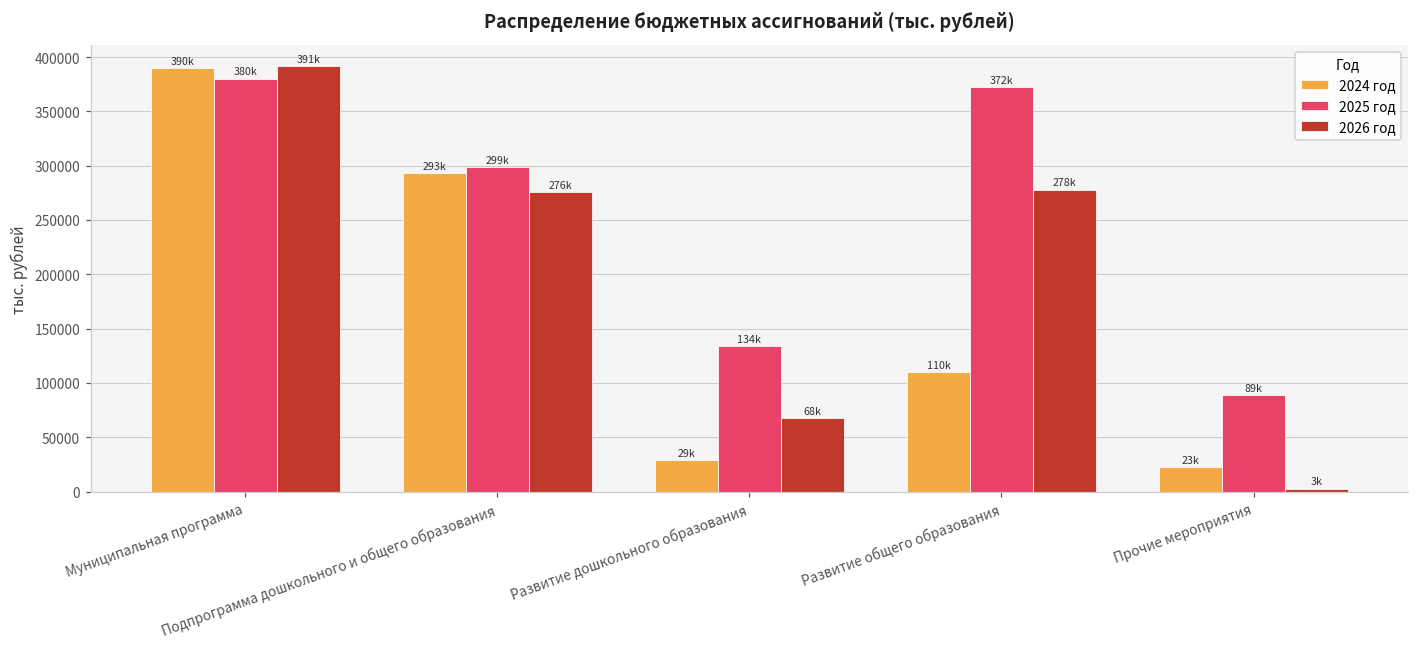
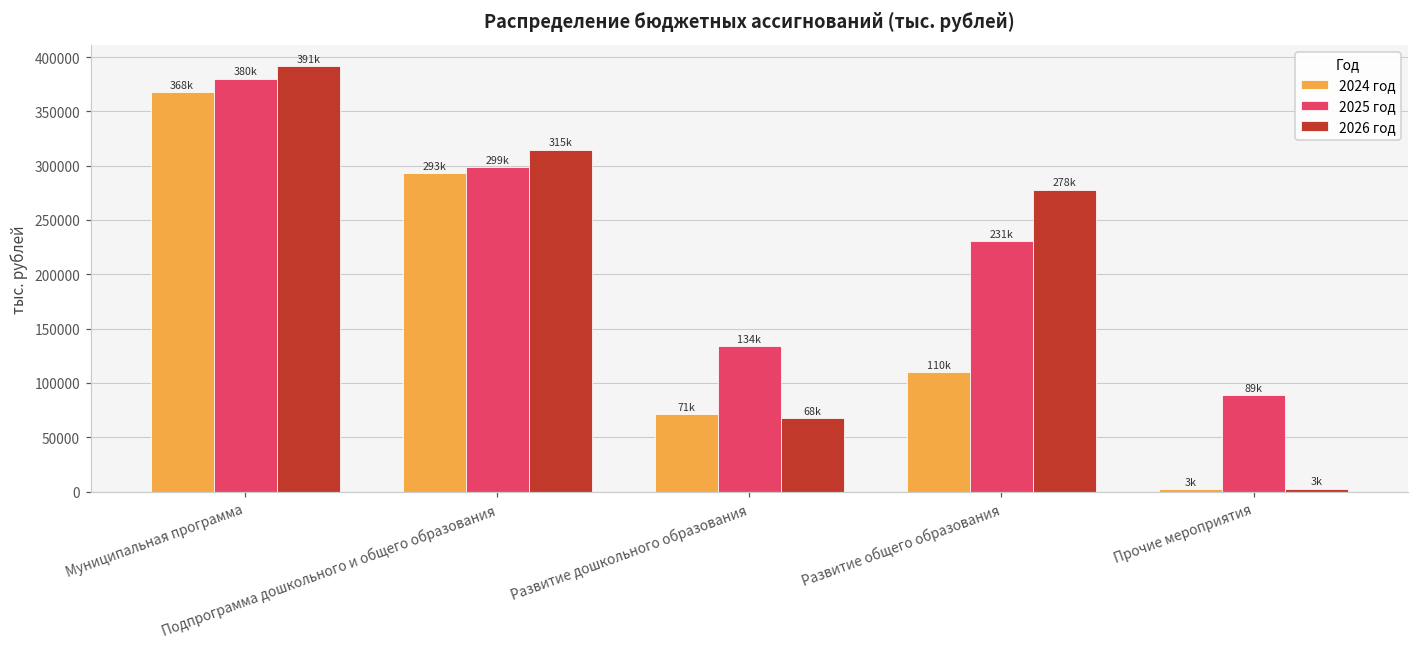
2024 год, Муниципальная программа: 390k -> 368k
2026 год, Подпрограмма дошкольного и общего образования: 276k -> 315k
2024 год, Развитие дошкольного образования: 29k -> 71k
2025 год, Развитие общего образования: 372k -> 231k
2024 год, Прочие мероприятия: 23k -> 3k
